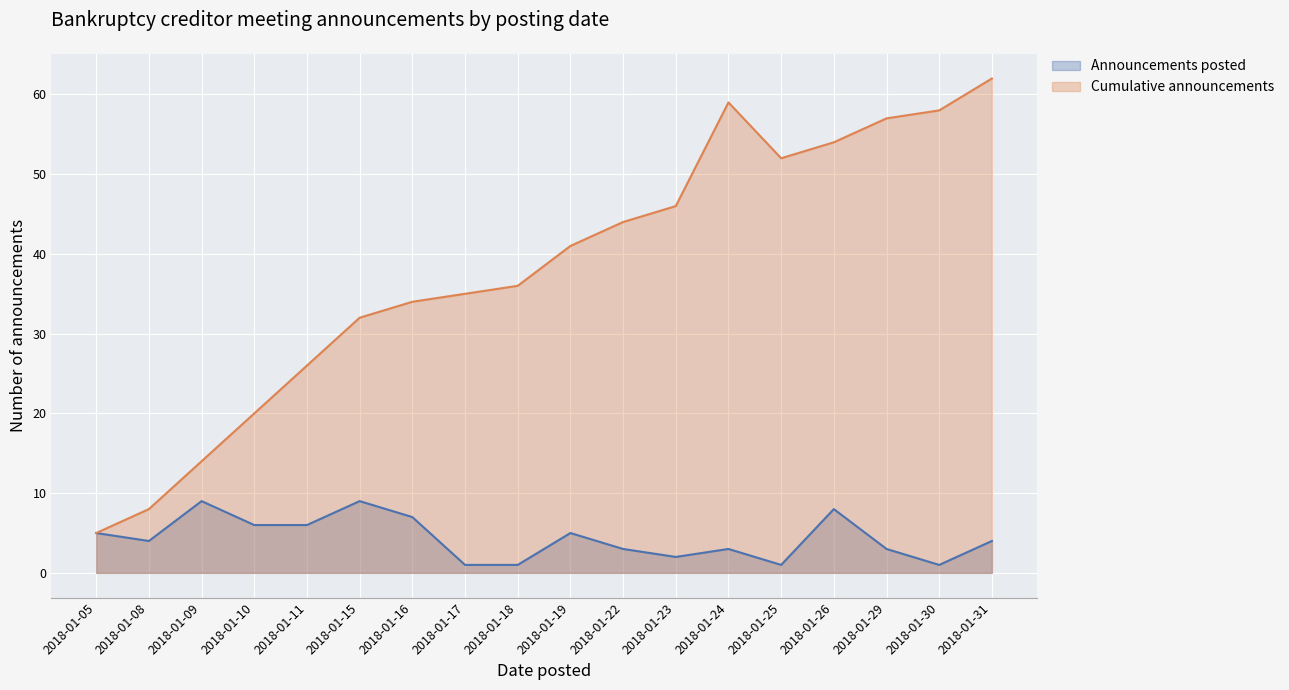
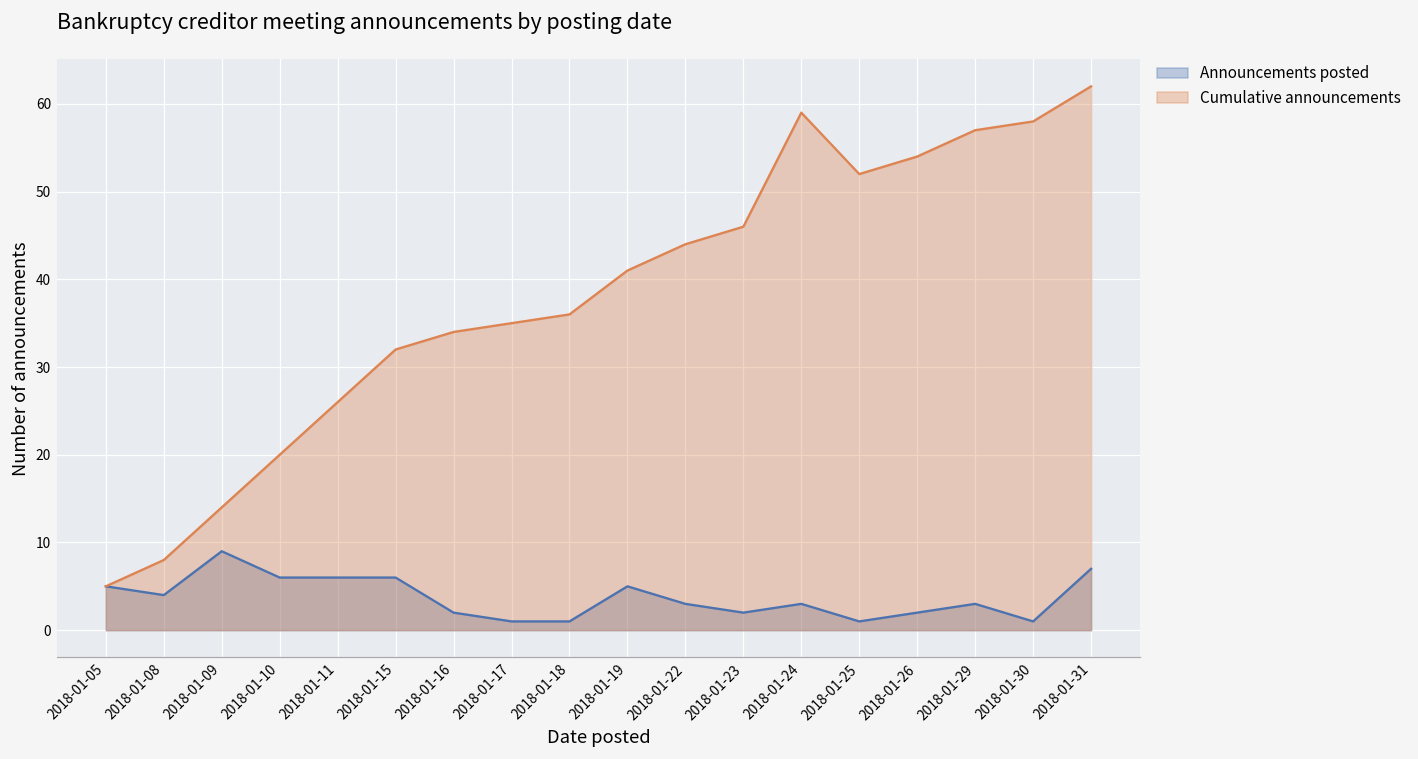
Announcements posted, 2018-01-15: 9 -> 6
Announcements posted, 2018-01-16: 7 -> 2
Announcements posted, 2018-01-26: 8 -> 2
Announcements posted, 2018-01-31: 4 -> 7
